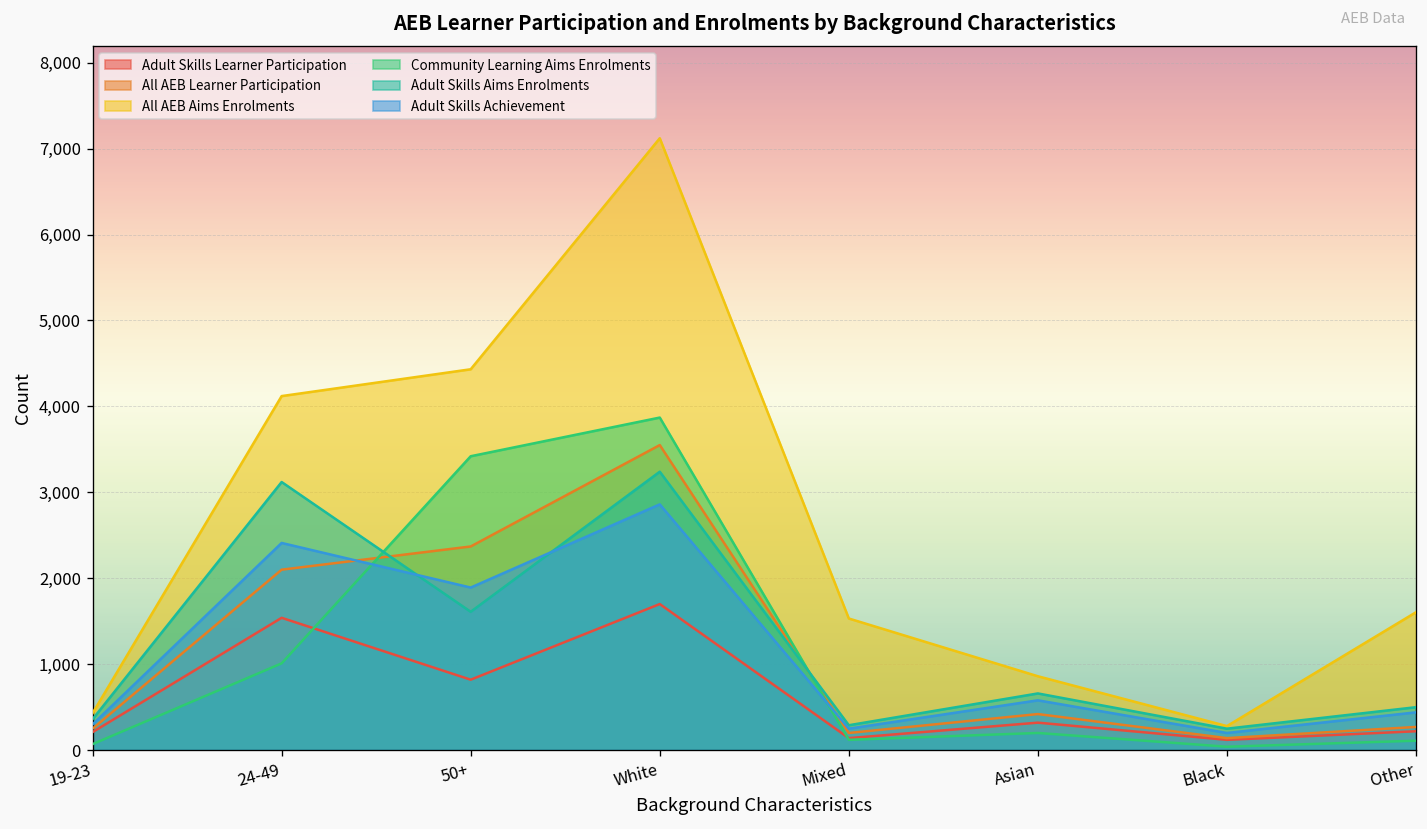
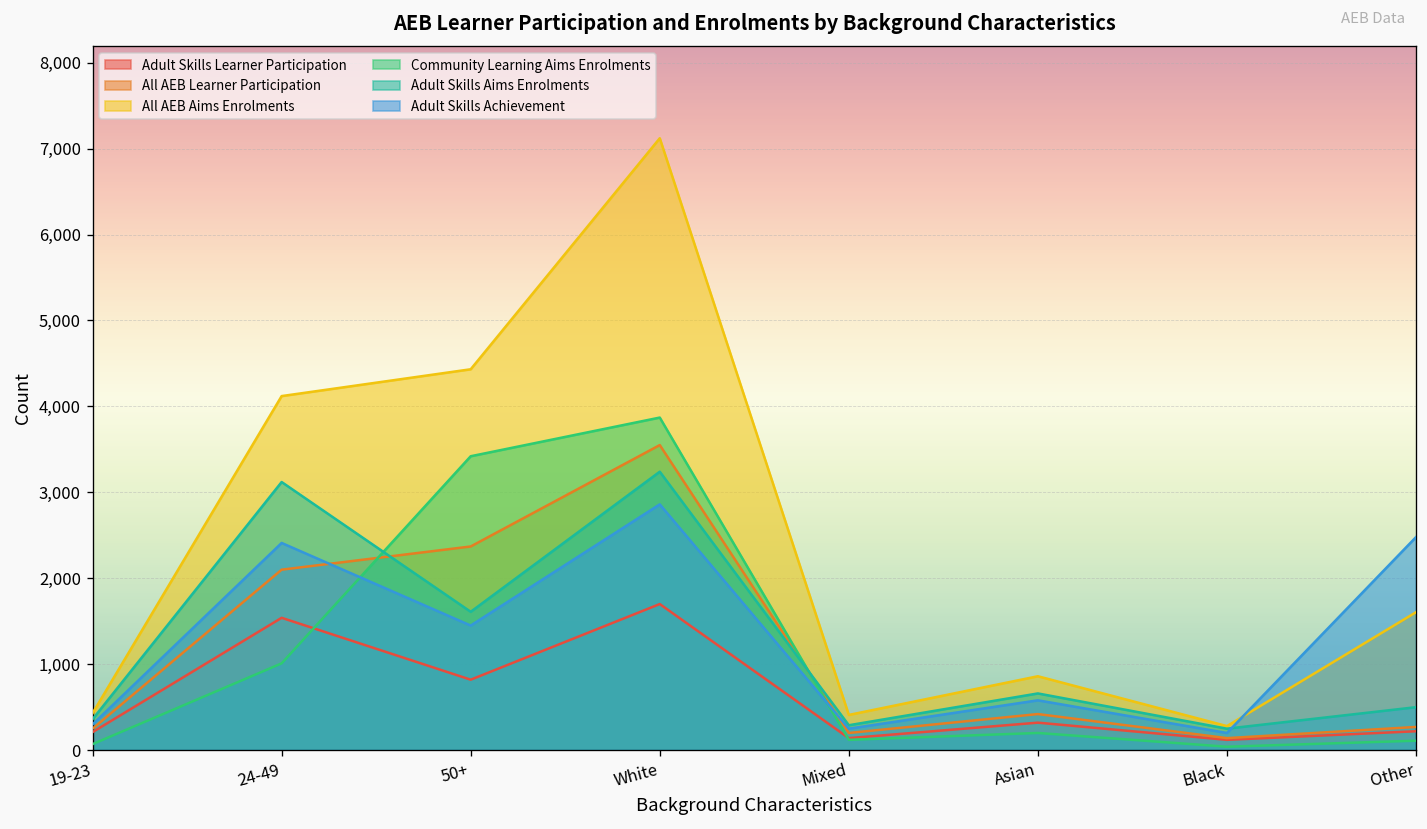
Adult Skills Achievement, 50+: 1,900 -> 1,500
All AEB Aims Enrolments, Mixed: 1,500 -> 400
Adult Skills Achievement, Other: 400 -> 2,500
